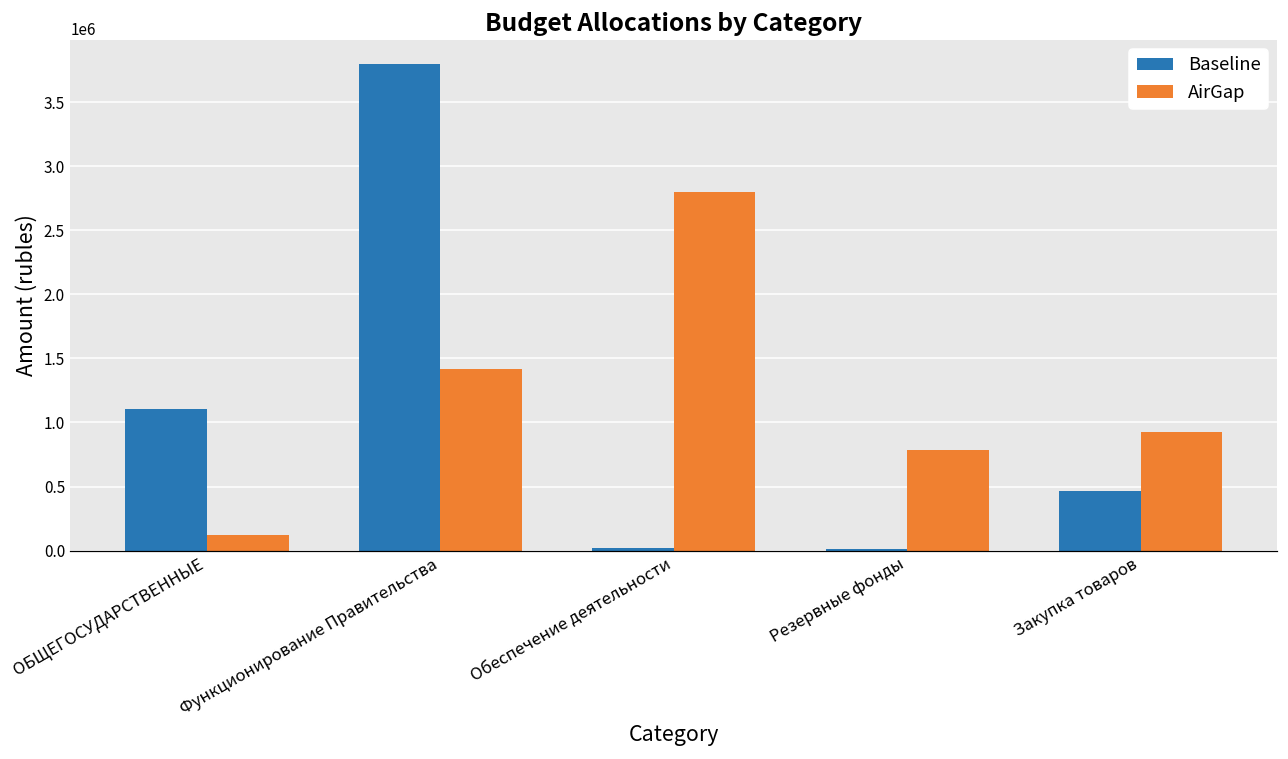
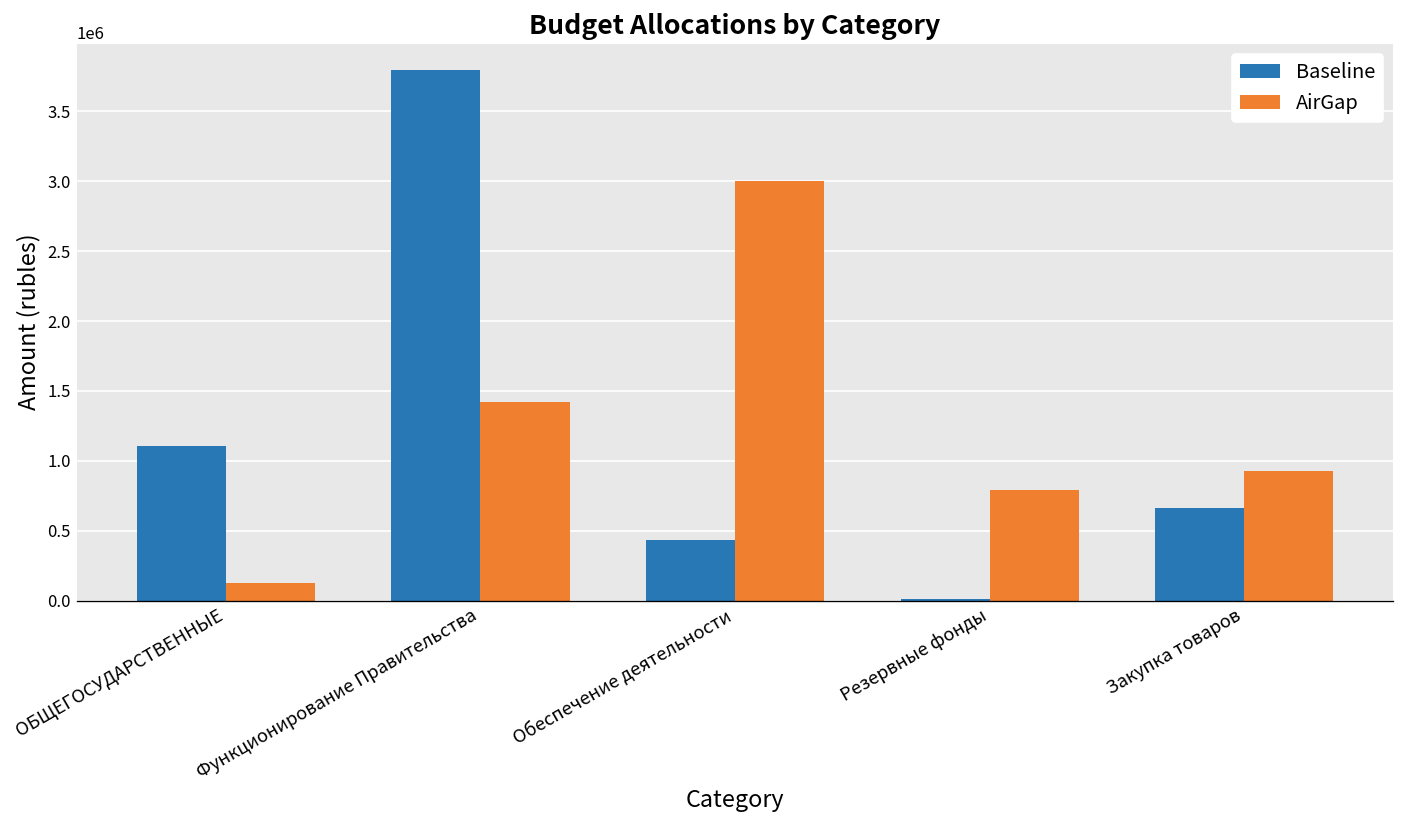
Baseline, Обеспечение деятельности: 20000 -> 440000
AirGap, Обеспечение деятельности: 2800000 -> 3000000
Baseline, Закупка товаров: 470000 -> 670000
